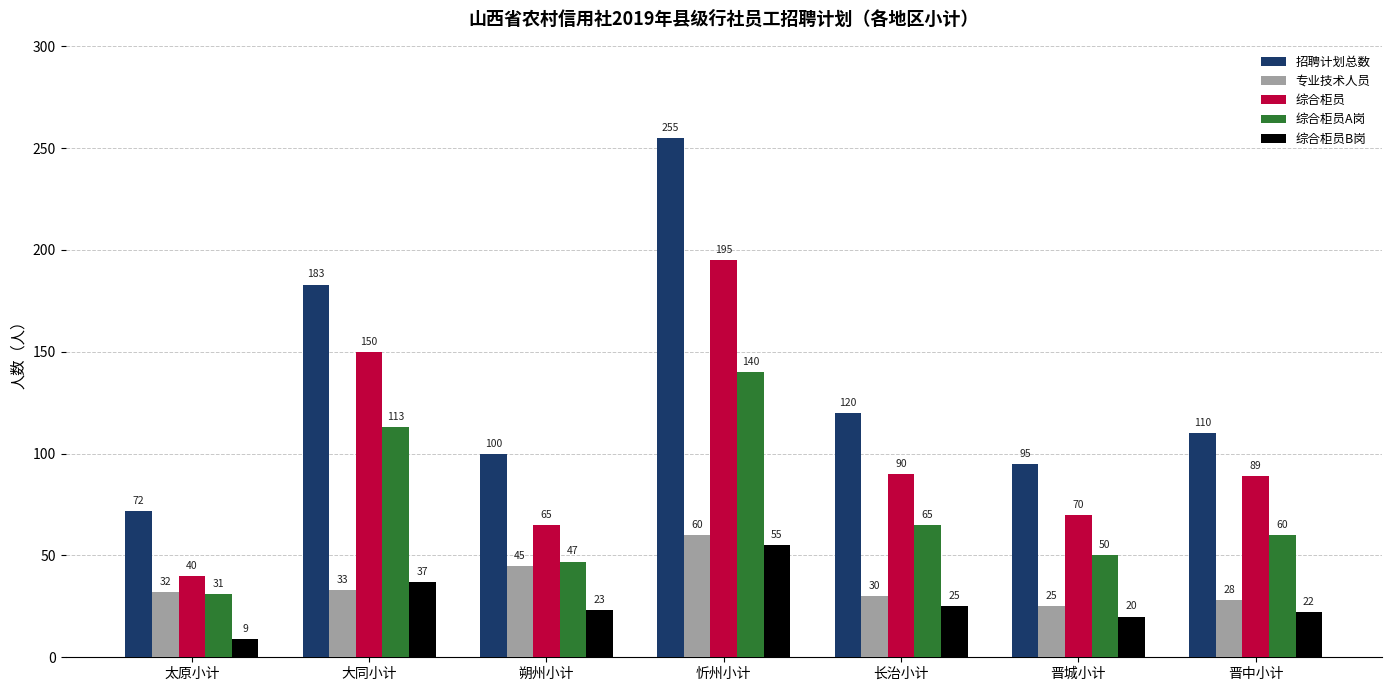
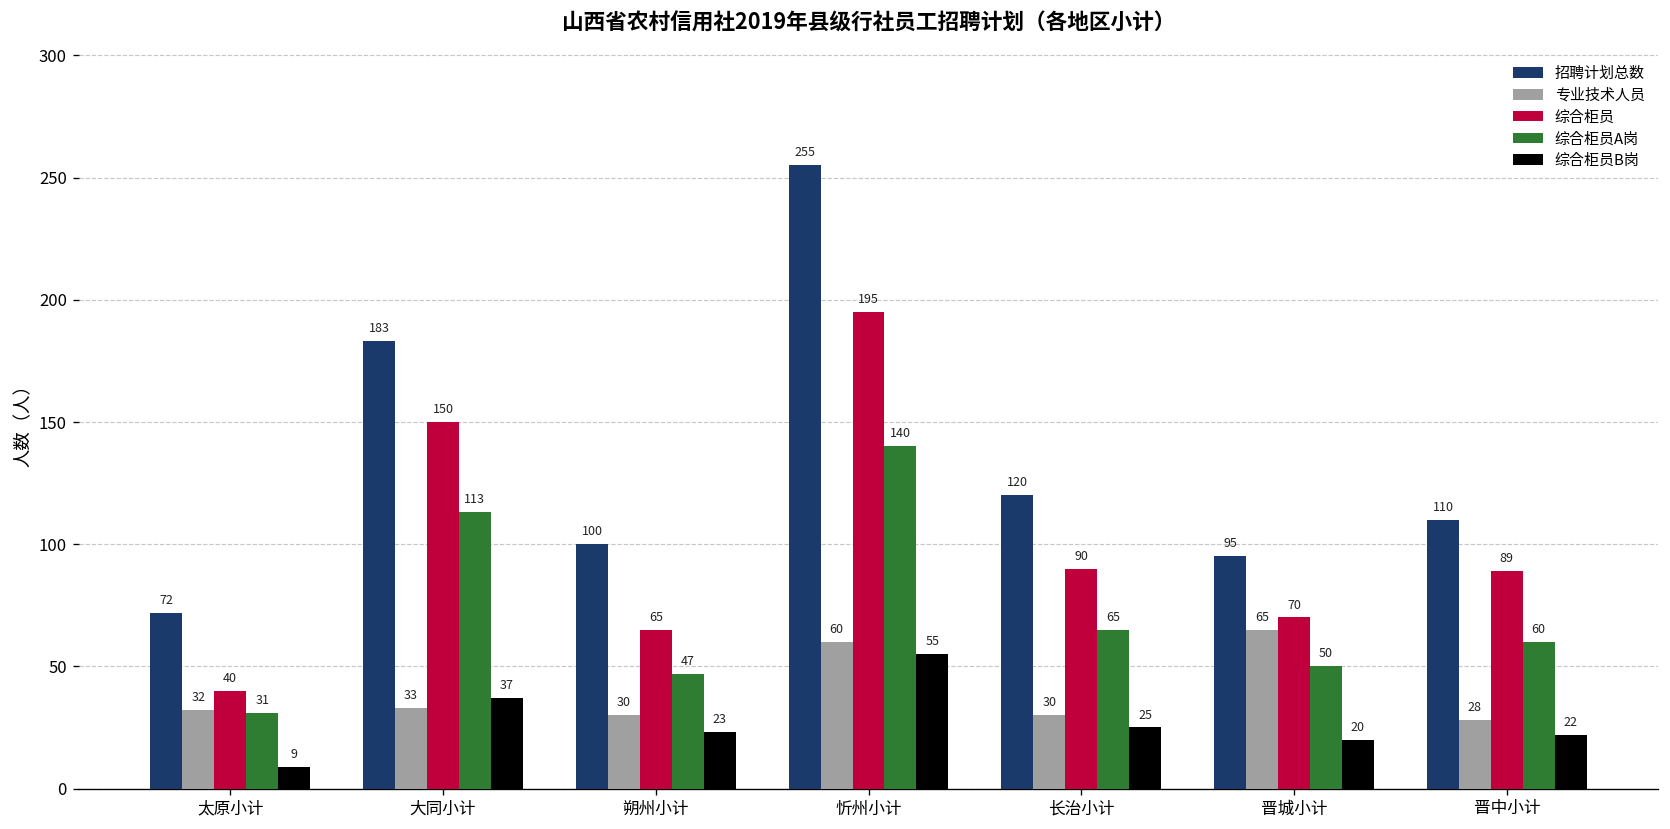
专业技术人员, 朔州小计: 45 -> 30
专业技术人员, 晋城小计: 25 -> 65
